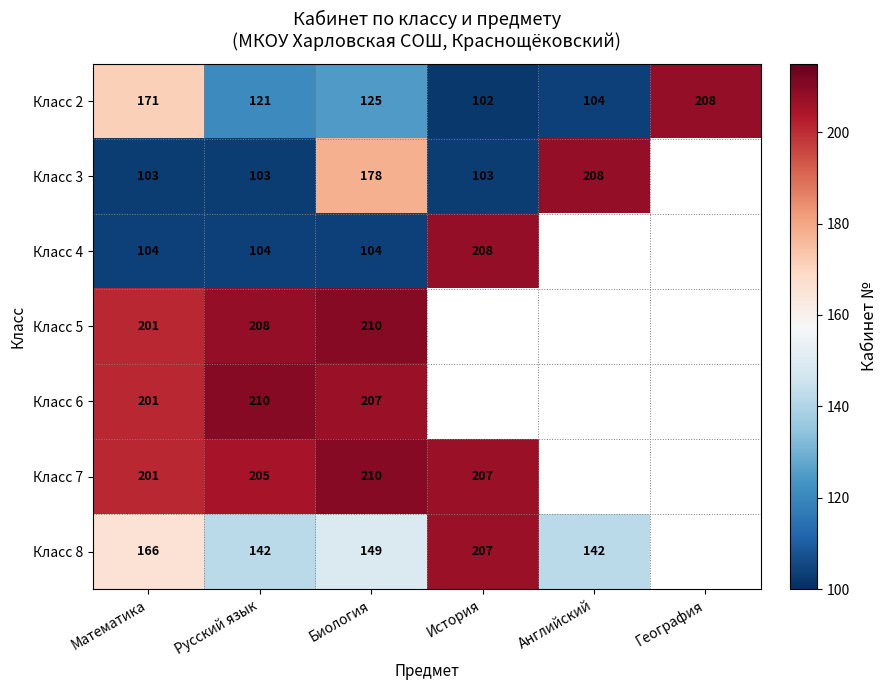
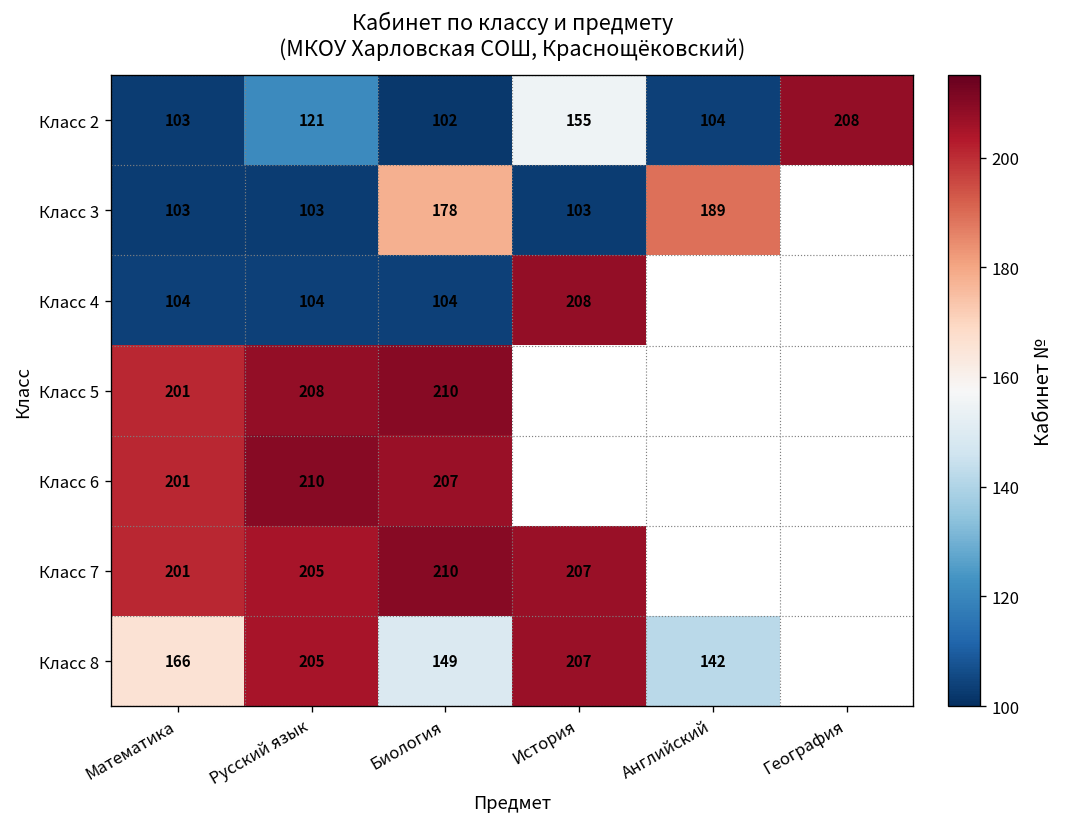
Класс 2, Математика: 171 -> 103
Класс 2, Биология: 125 -> 102
Класс 2, История: 102 -> 155
Класс 3, Английский: 208 -> 189
Класс 8, Русский язык: 142 -> 205
